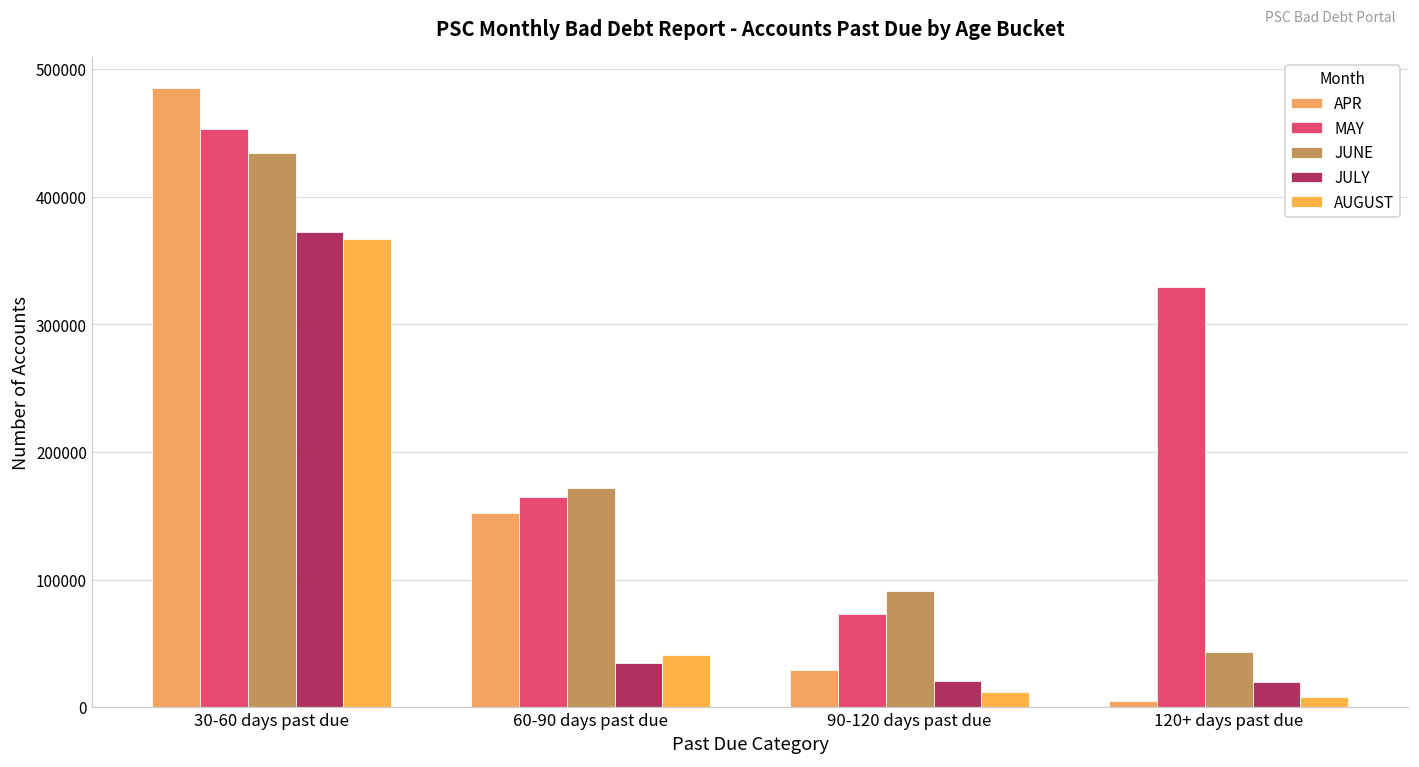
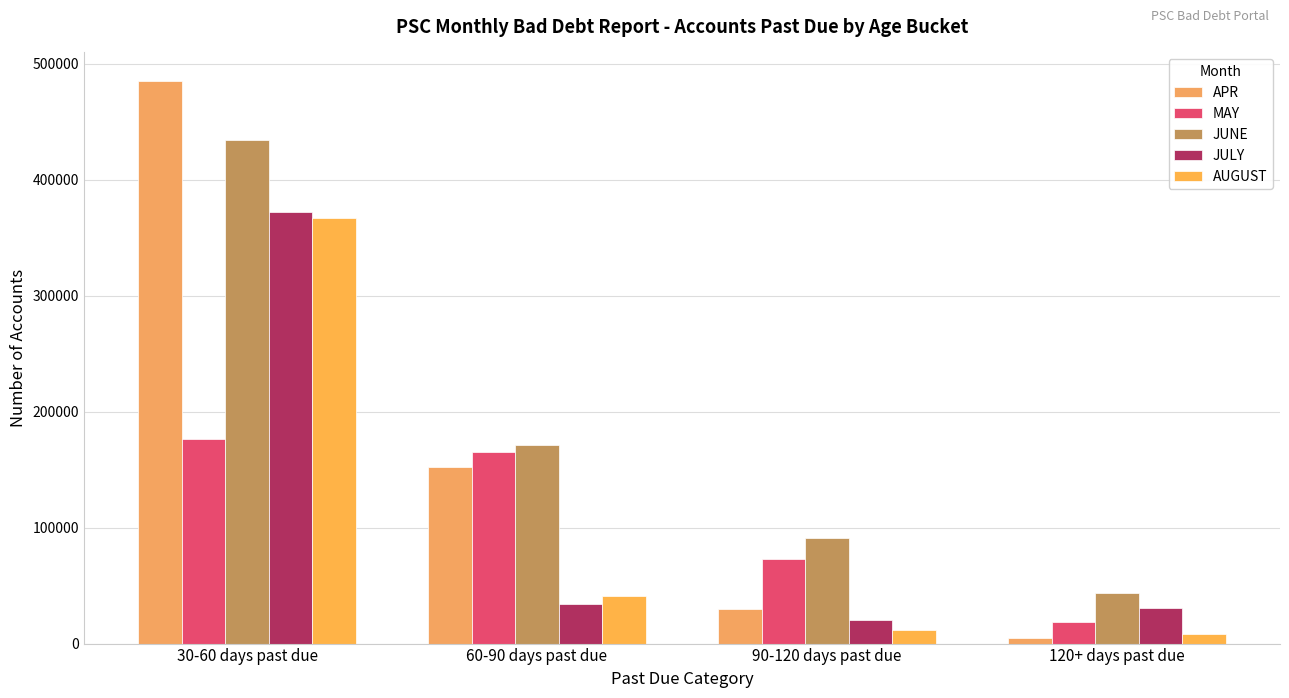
MAY, 30-60 days past due: 453000 -> 176000
MAY, 120+ days past due: 329000 -> 18000
JULY, 120+ days past due: 20000 -> 31000
